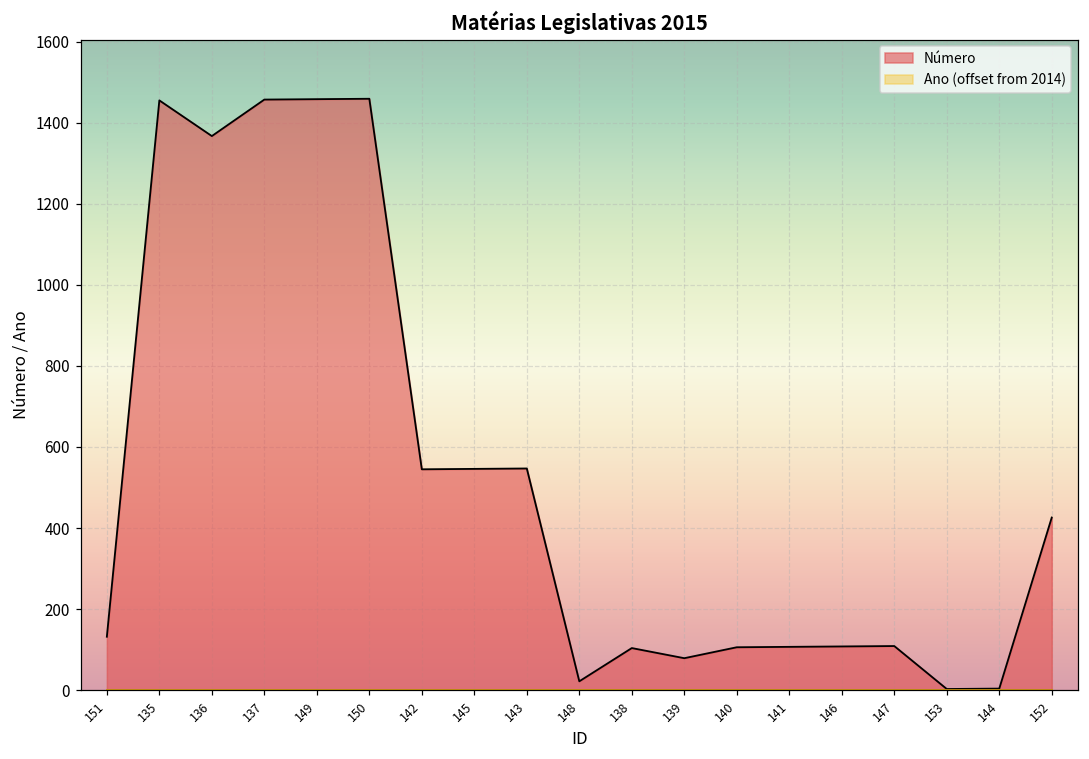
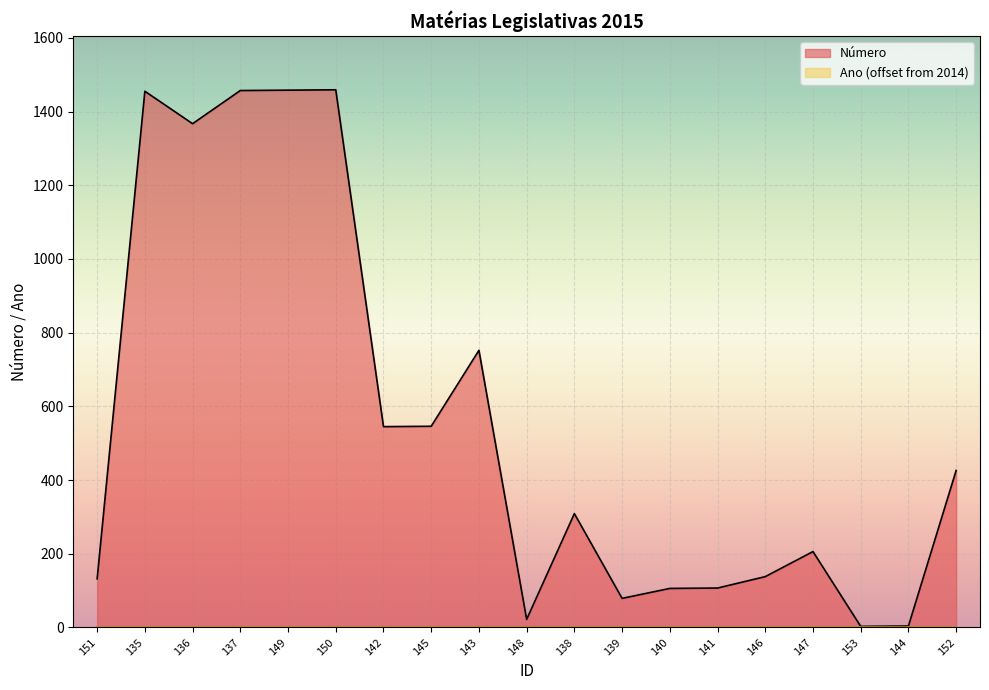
Número, 143: 550 -> 750
Número, 138: 100 -> 310
Número, 146: 110 -> 140
Número, 147: 110 -> 210
